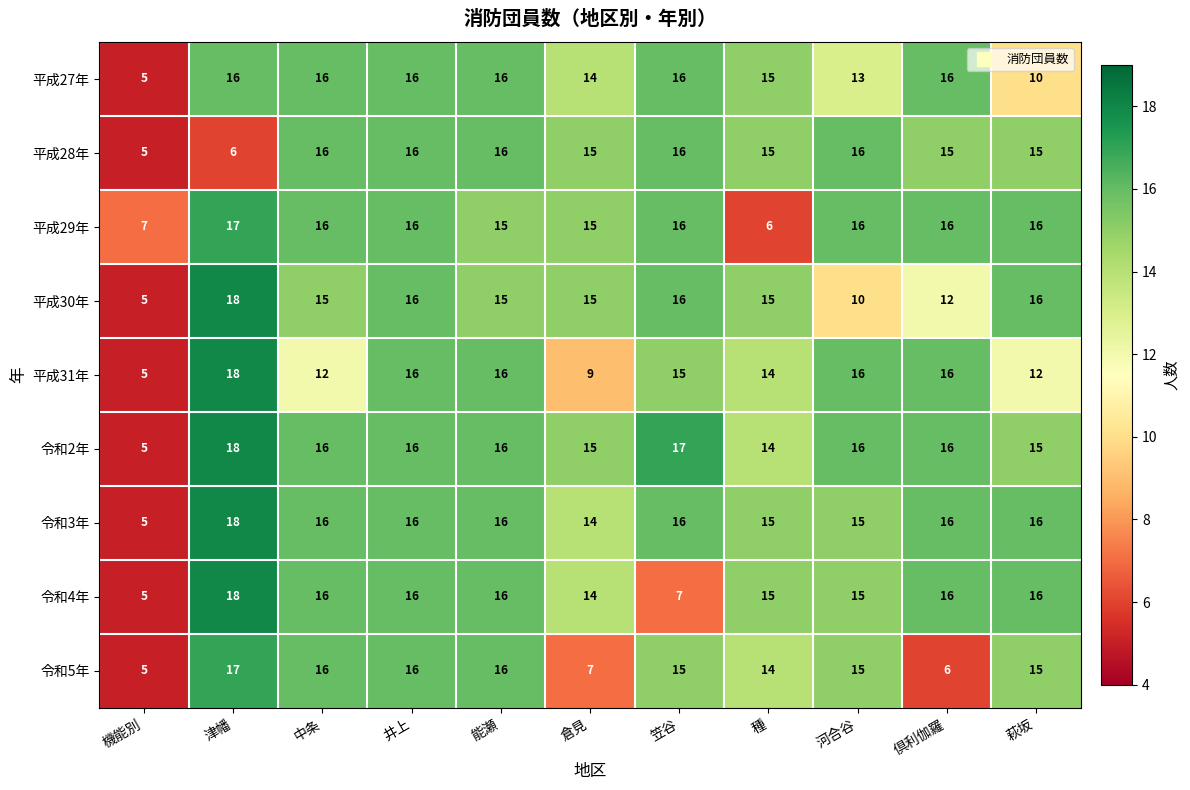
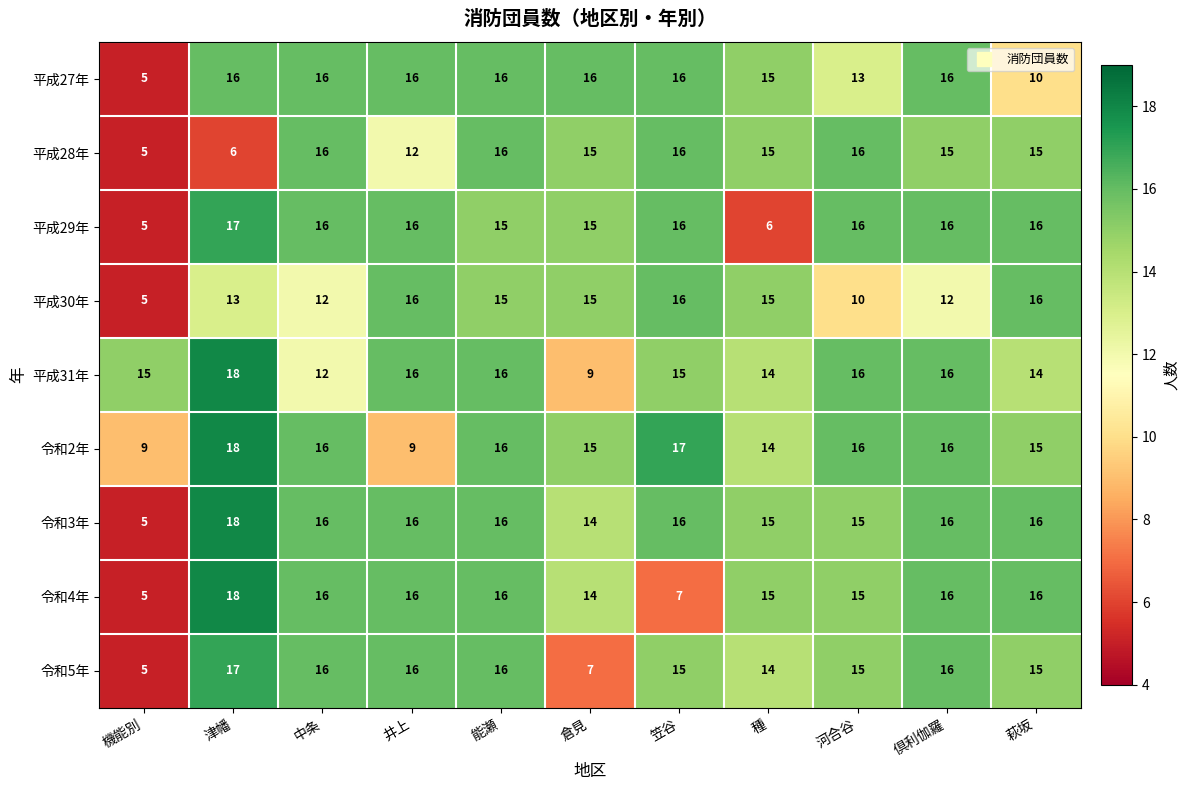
平成27年, 倉見: 14 -> 16
平成28年, 井上: 16 -> 12
平成29年, 機能別: 7 -> 5
平成30年, 津幡: 18 -> 13
平成30年, 中条: 15 -> 12
平成31年, 機能別: 5 -> 15
平成31年, 萩坂: 12 -> 14
令和2年, 機能別: 5 -> 9
令和2年, 井上: 16 -> 9
令和5年, 倶利伽羅: 6 -> 16
